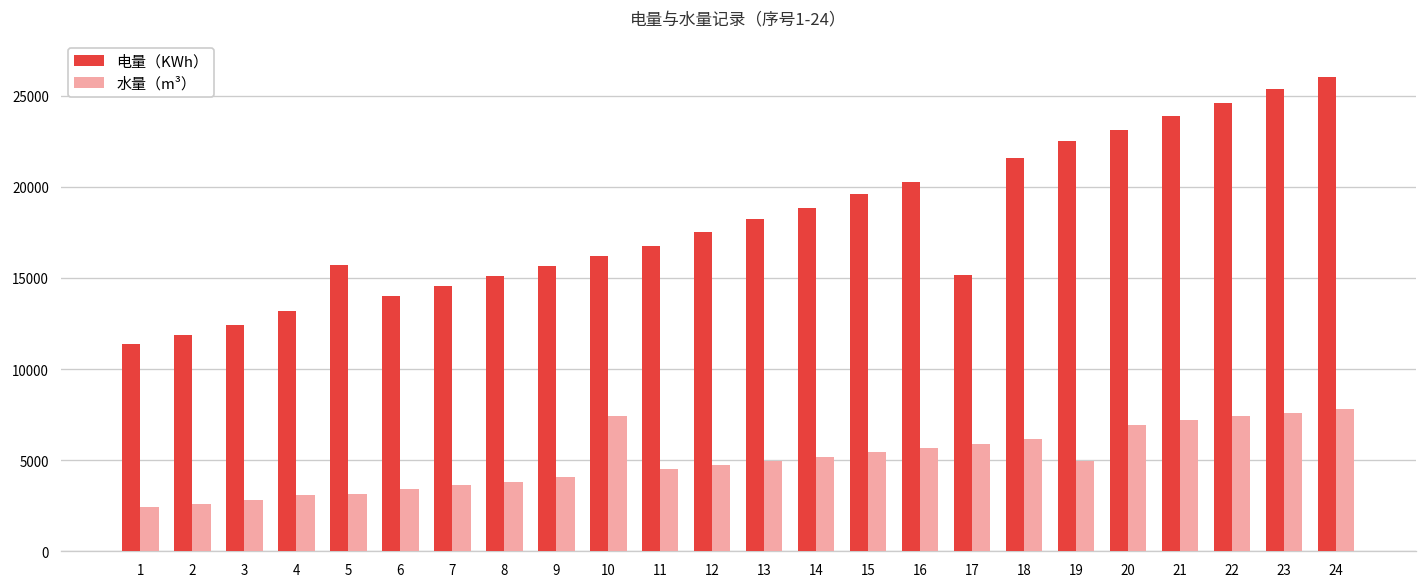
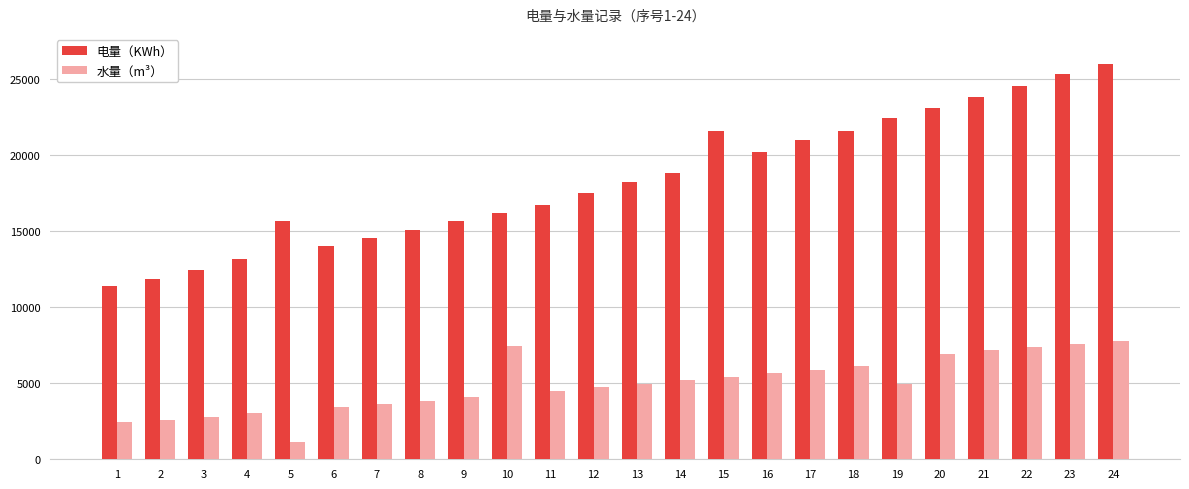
水量（m³）, 5: 3200 -> 1100
电量（KWh）, 15: 19600 -> 21600
电量（KWh）, 17: 15100 -> 21000
